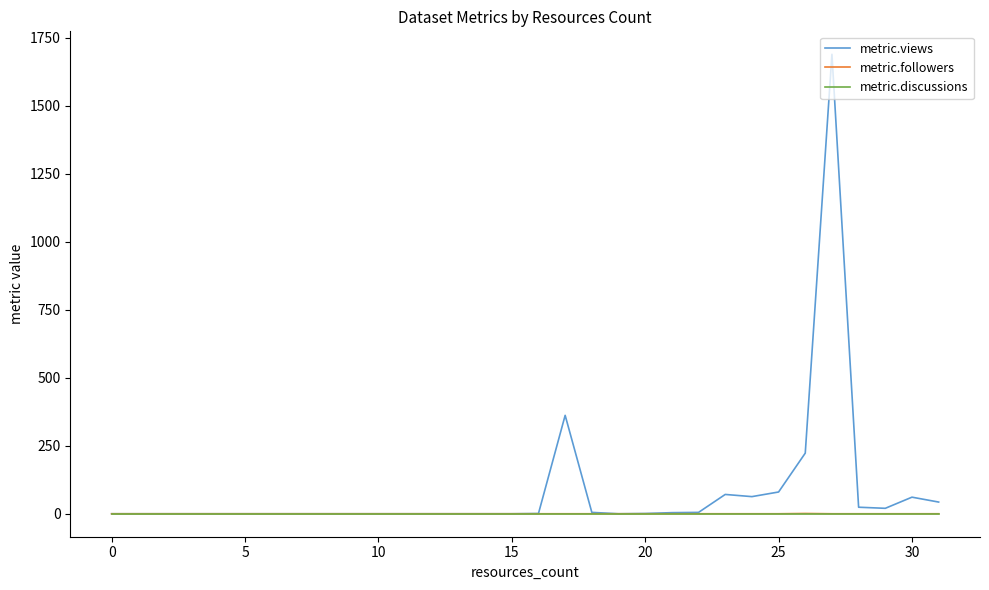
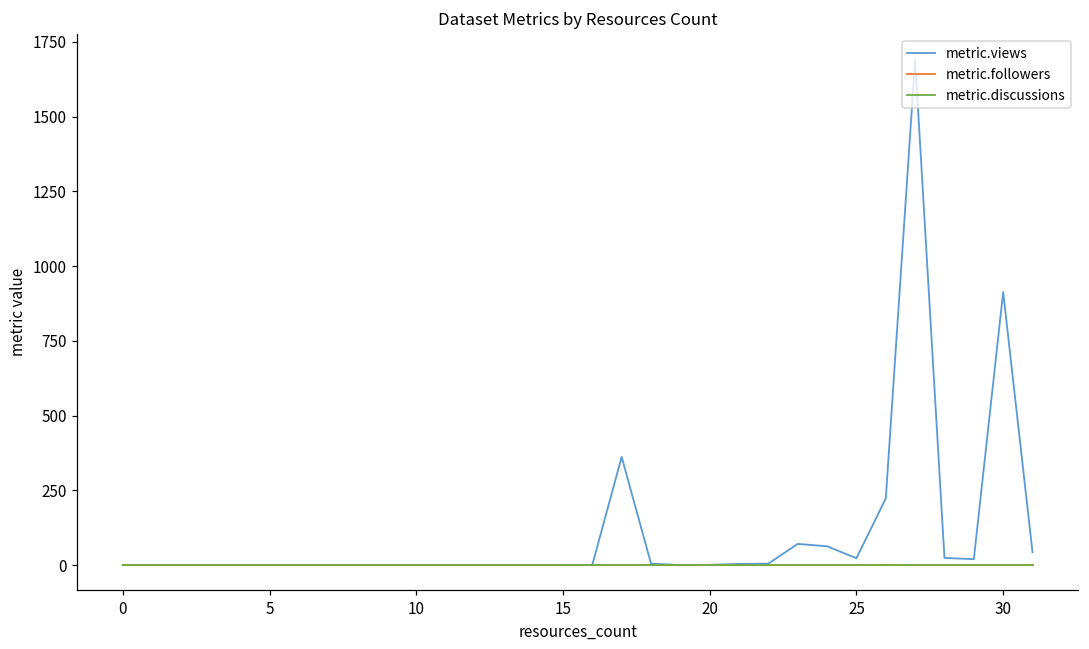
metric.views, 25: 80 -> 20
metric.views, 30: 60 -> 910
